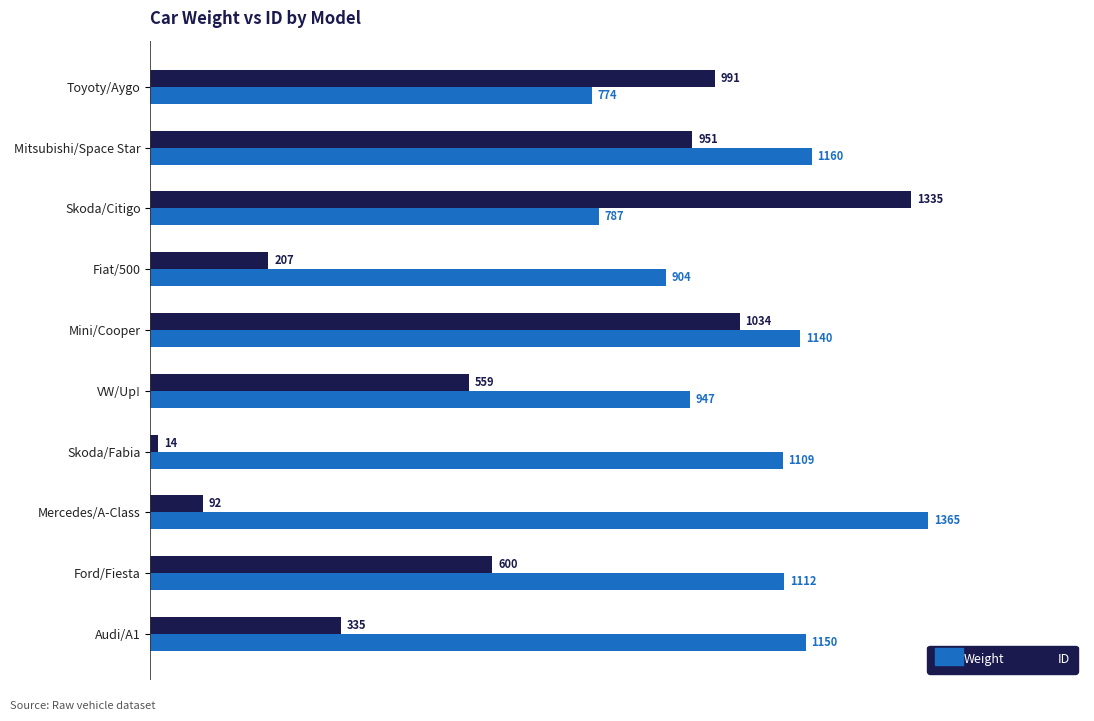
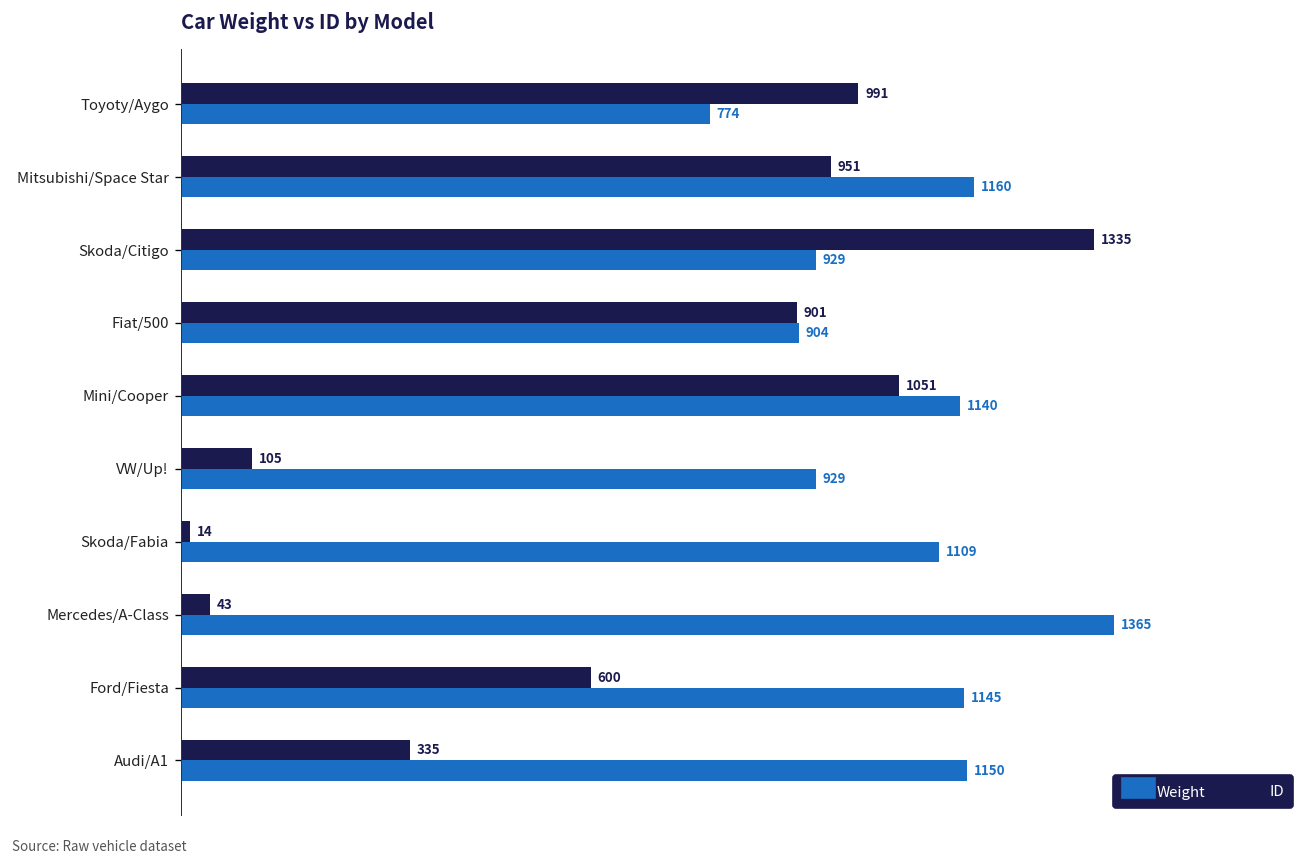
Weight, Skoda/Citigo: 787 -> 929
ID, Fiat/500: 207 -> 901
ID, Mini/Cooper: 1034 -> 1051
ID, VW/Up!: 559 -> 105
Weight, VW/Up!: 947 -> 929
ID, Mercedes/A-Class: 92 -> 43
Weight, Ford/Fiesta: 1112 -> 1145
